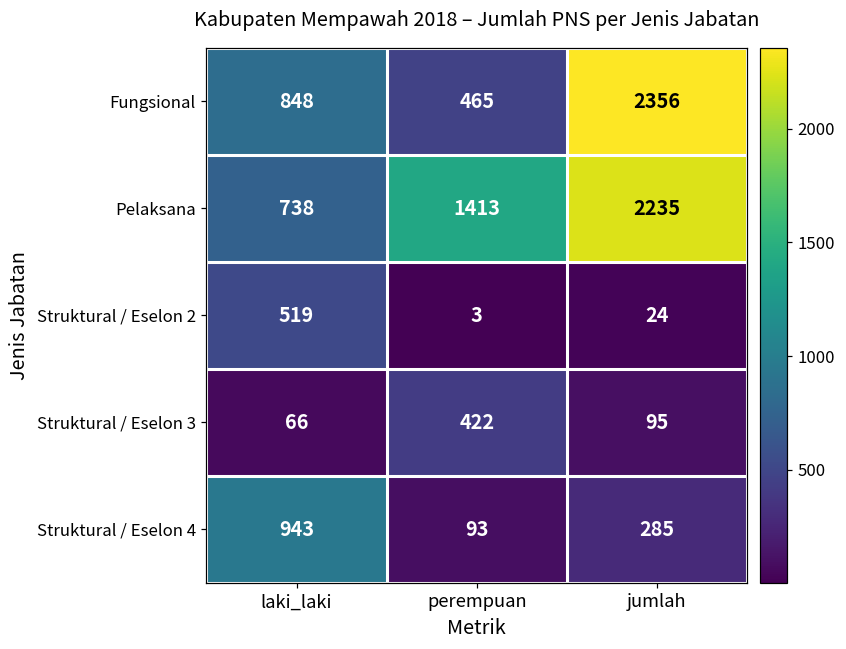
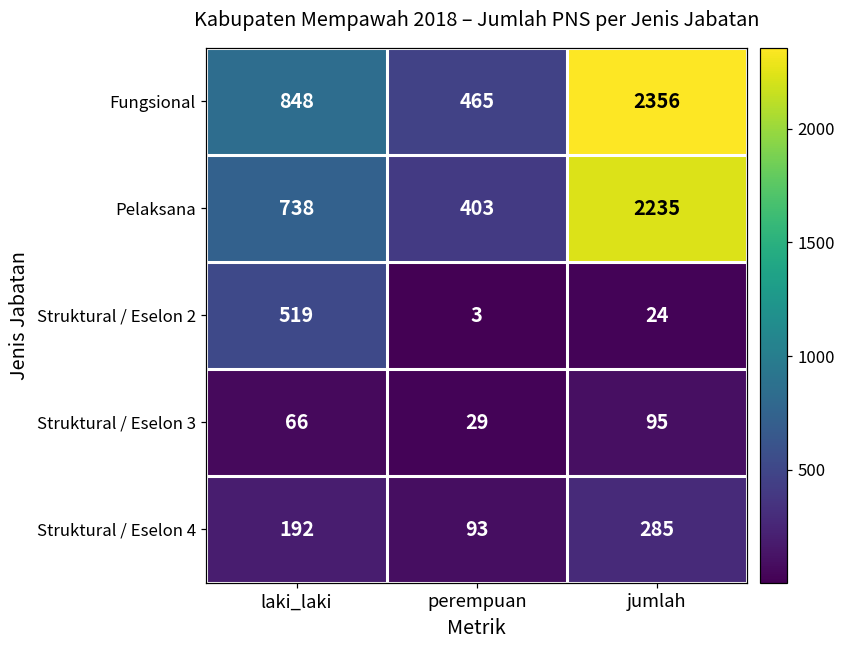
Pelaksana, perempuan: 1413 -> 403
Struktural / Eselon 3, perempuan: 422 -> 29
Struktural / Eselon 4, laki_laki: 943 -> 192
